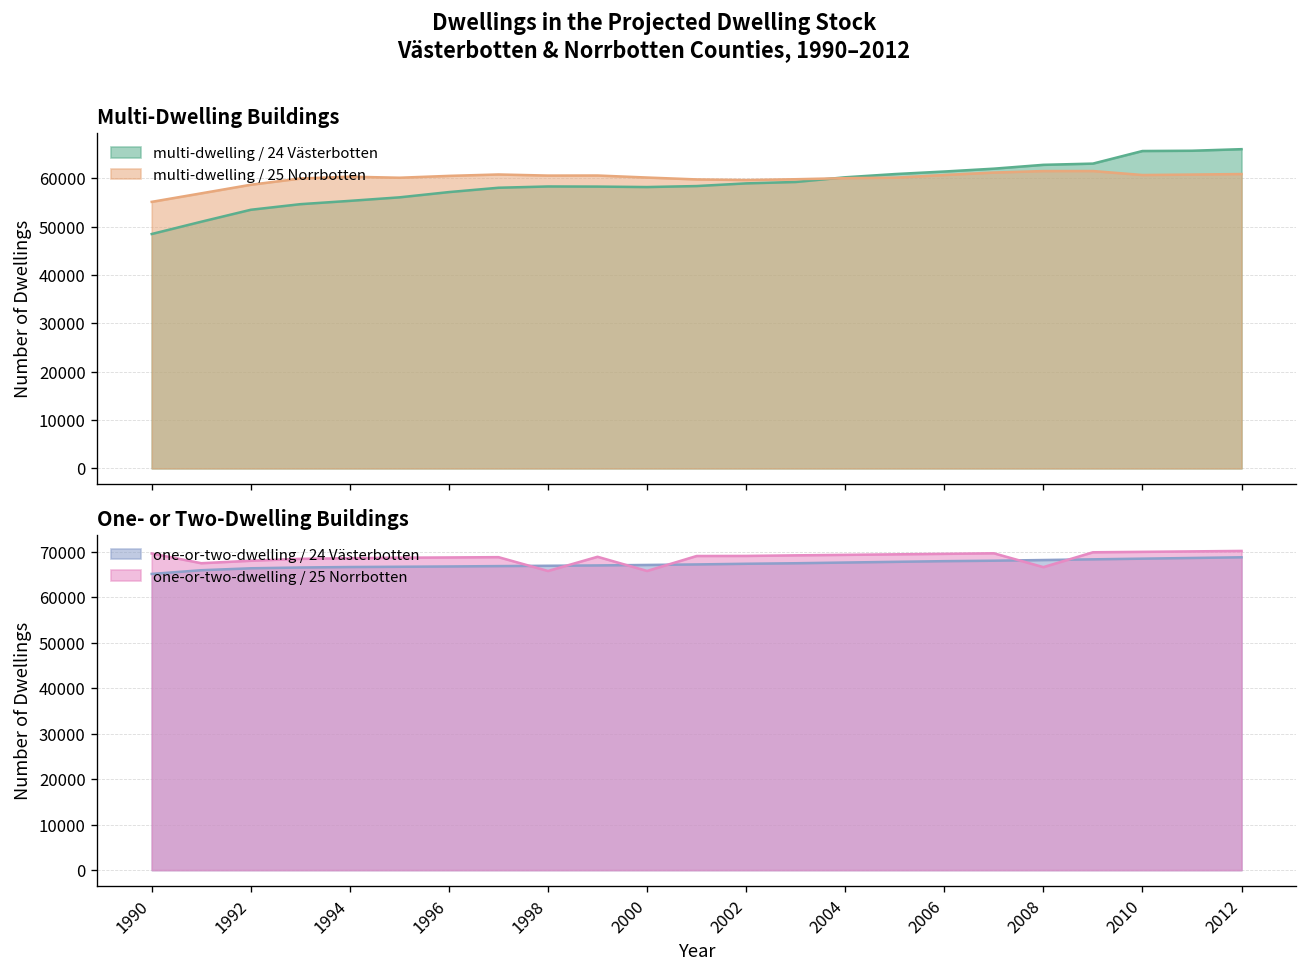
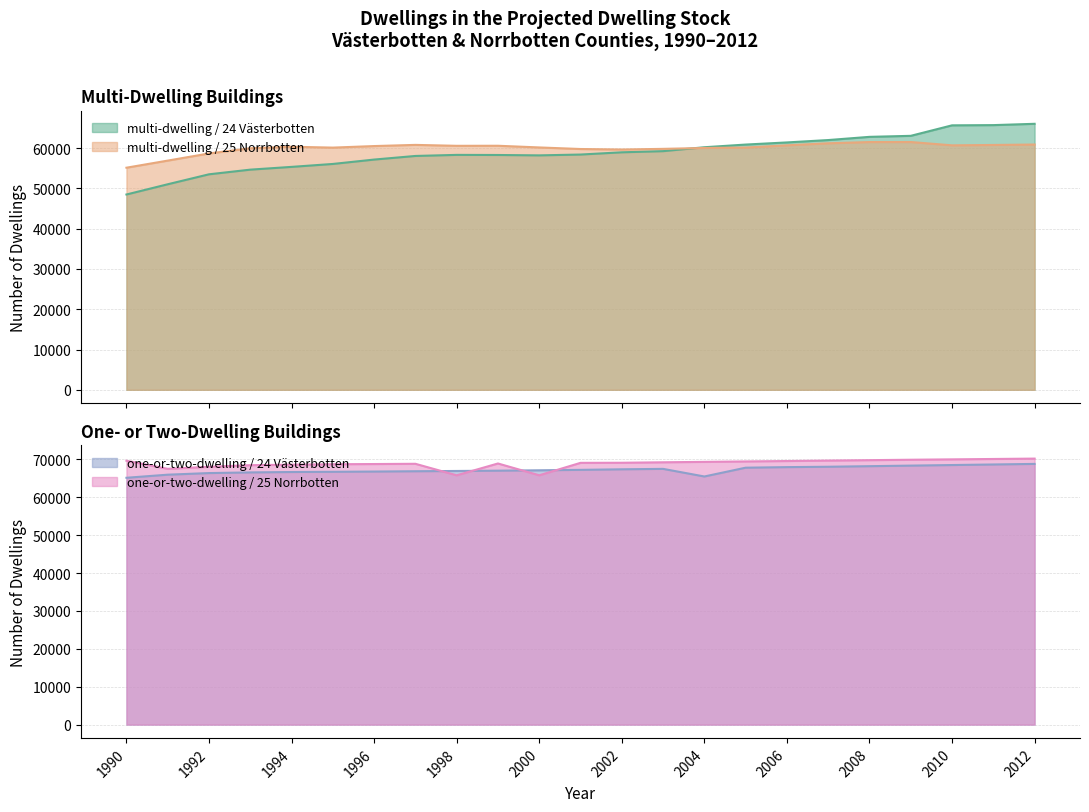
One- or Two-Dwelling Buildings, one-or-two-dwelling / 24 Västerbotten, 2004: 68000 -> 65000
One- or Two-Dwelling Buildings, one-or-two-dwelling / 25 Norrbotten, 2008: 67000 -> 70000
